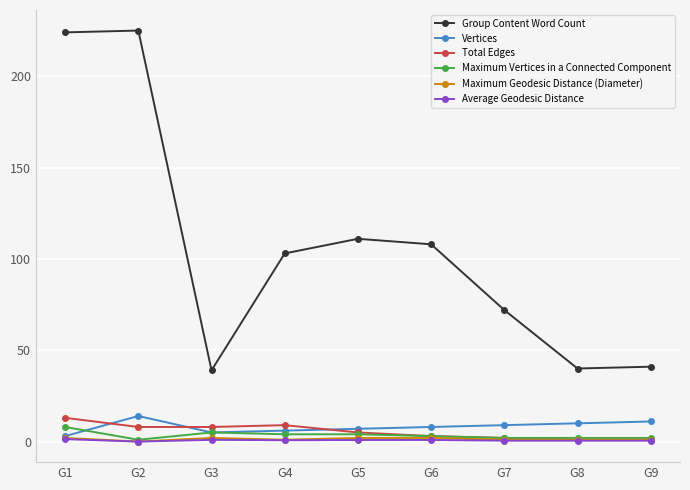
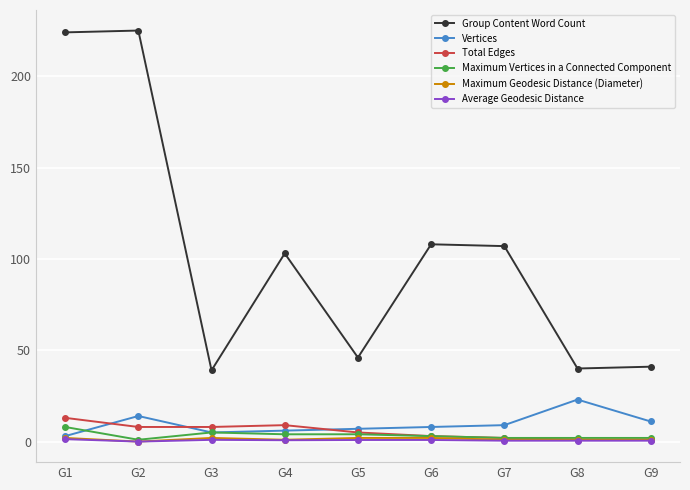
Group Content Word Count, G5: 111 -> 46
Group Content Word Count, G7: 72 -> 107
Vertices, G8: 10 -> 23
